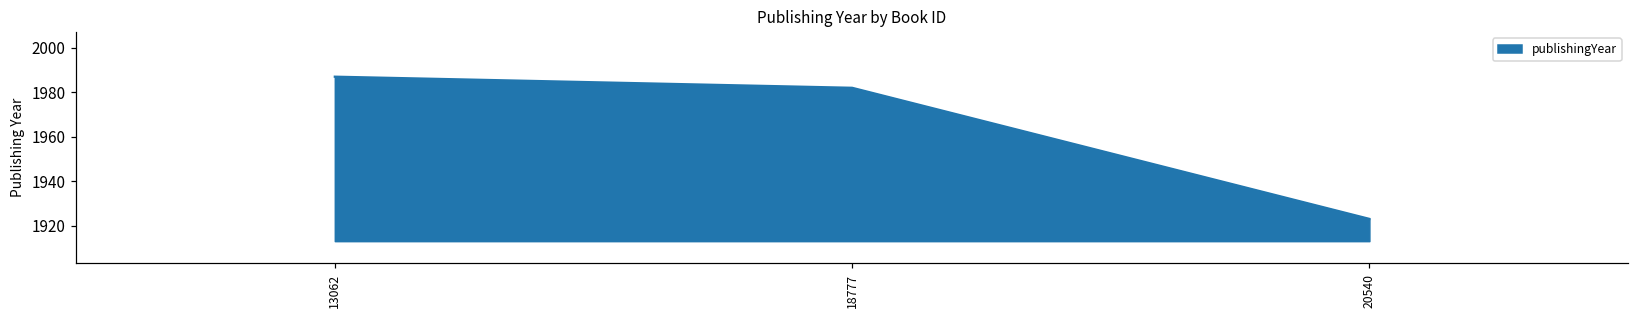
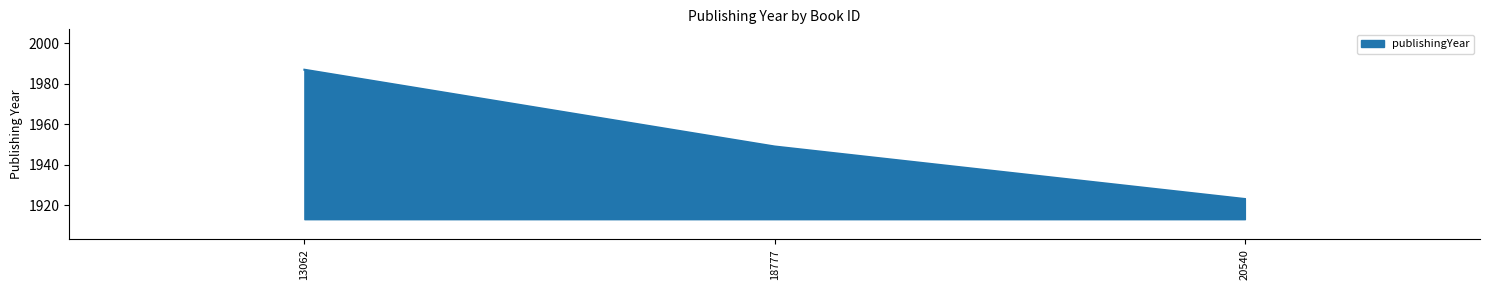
18777: 1982 -> 1949
